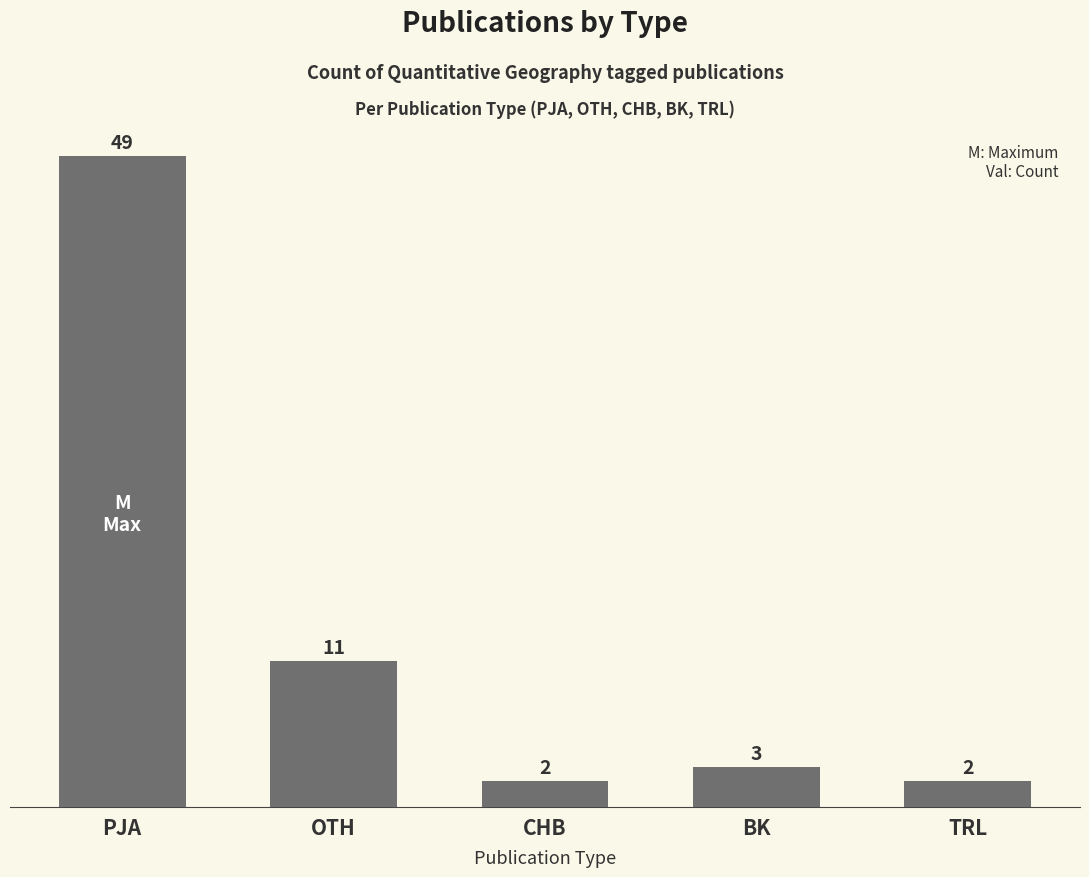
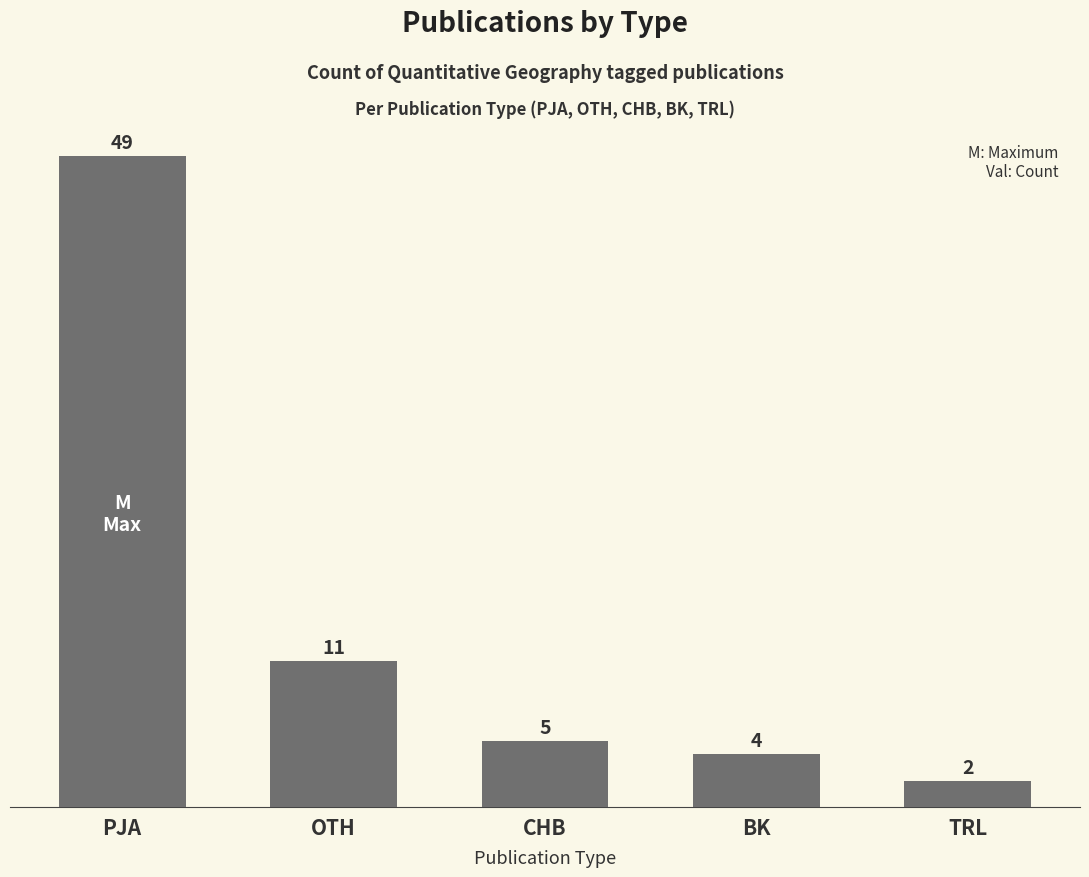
CHB: 2 -> 5
BK: 3 -> 4
